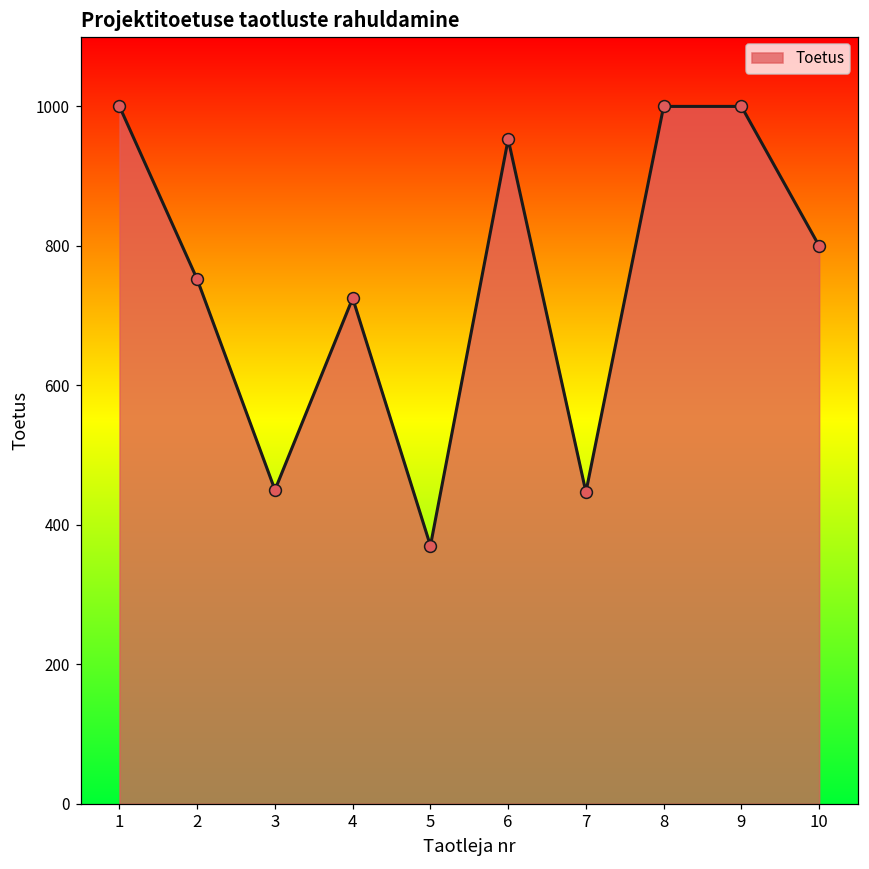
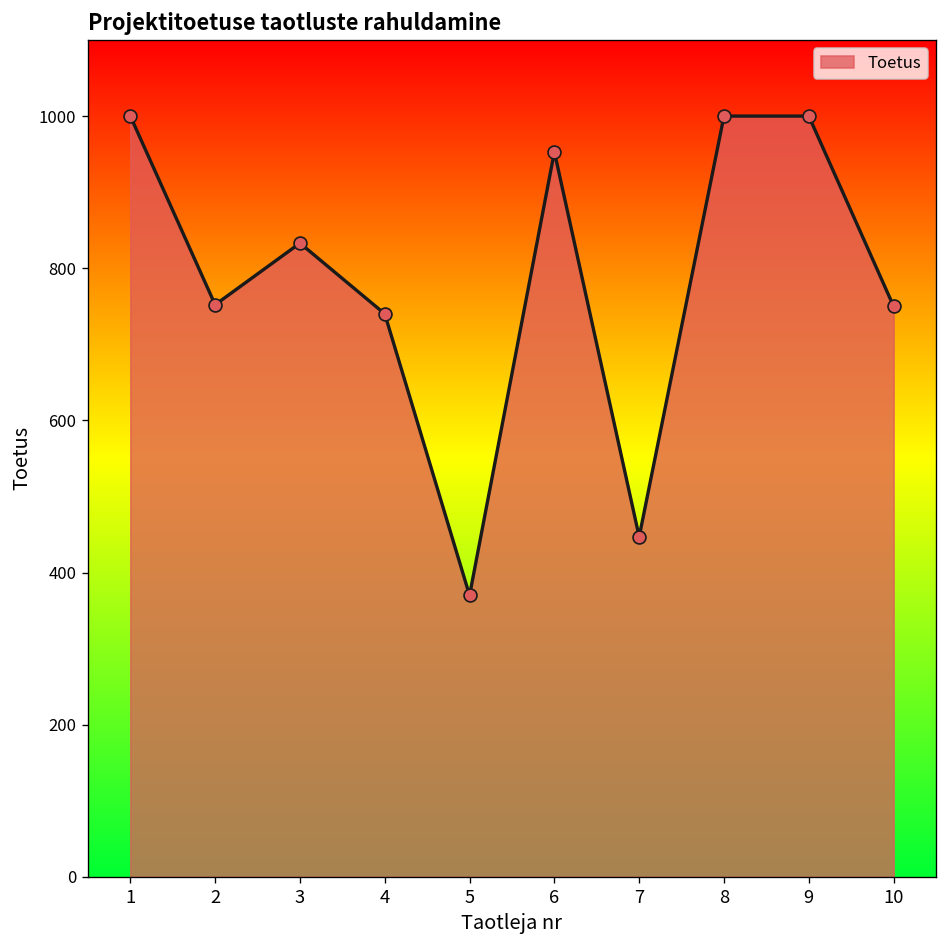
3: 450 -> 830
4: 730 -> 740
10: 800 -> 750
